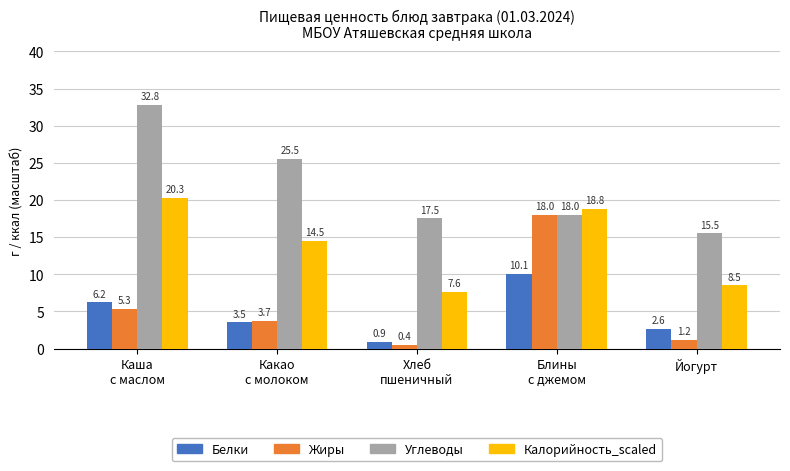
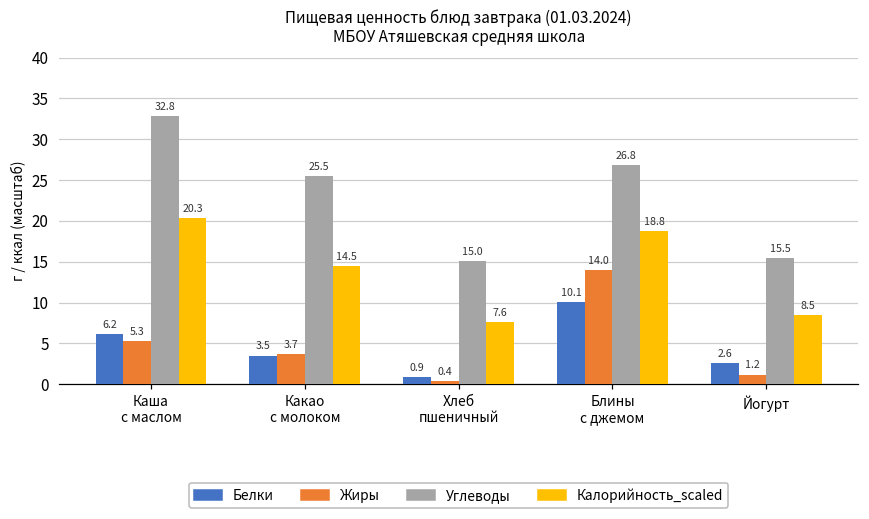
Углеводы, Хлеб пшеничный: 17.5 -> 15.0
Жиры, Блины с джемом: 18.0 -> 14.0
Углеводы, Блины с джемом: 18.0 -> 26.8
